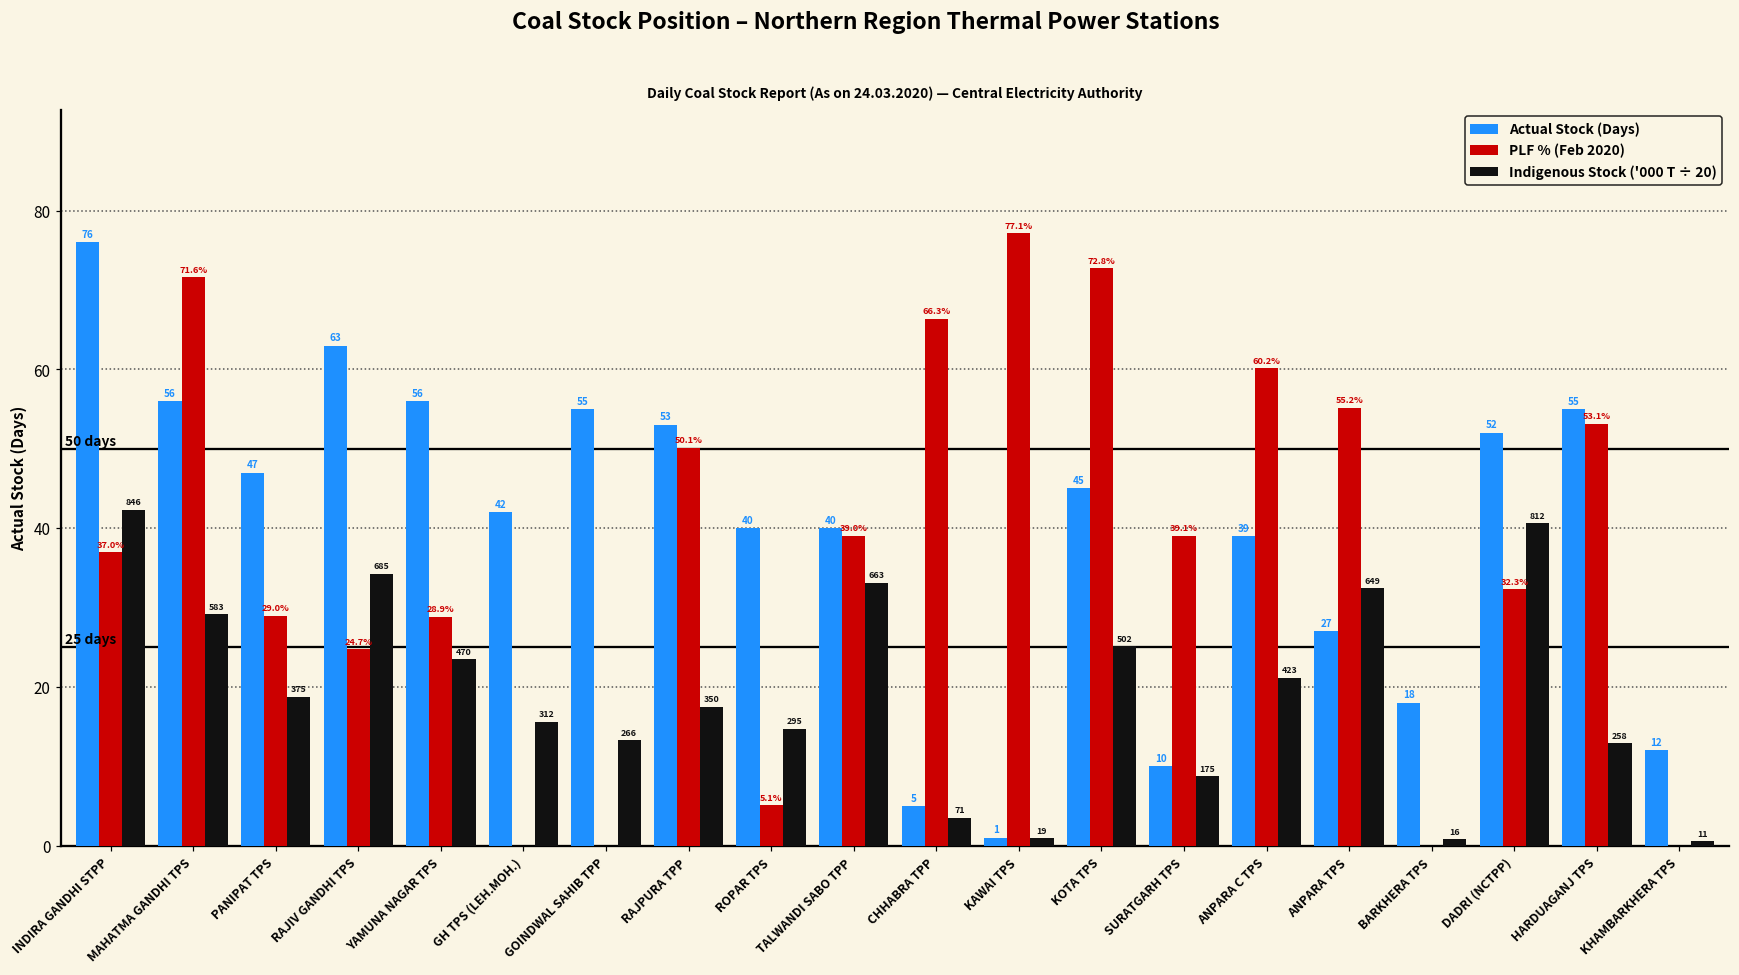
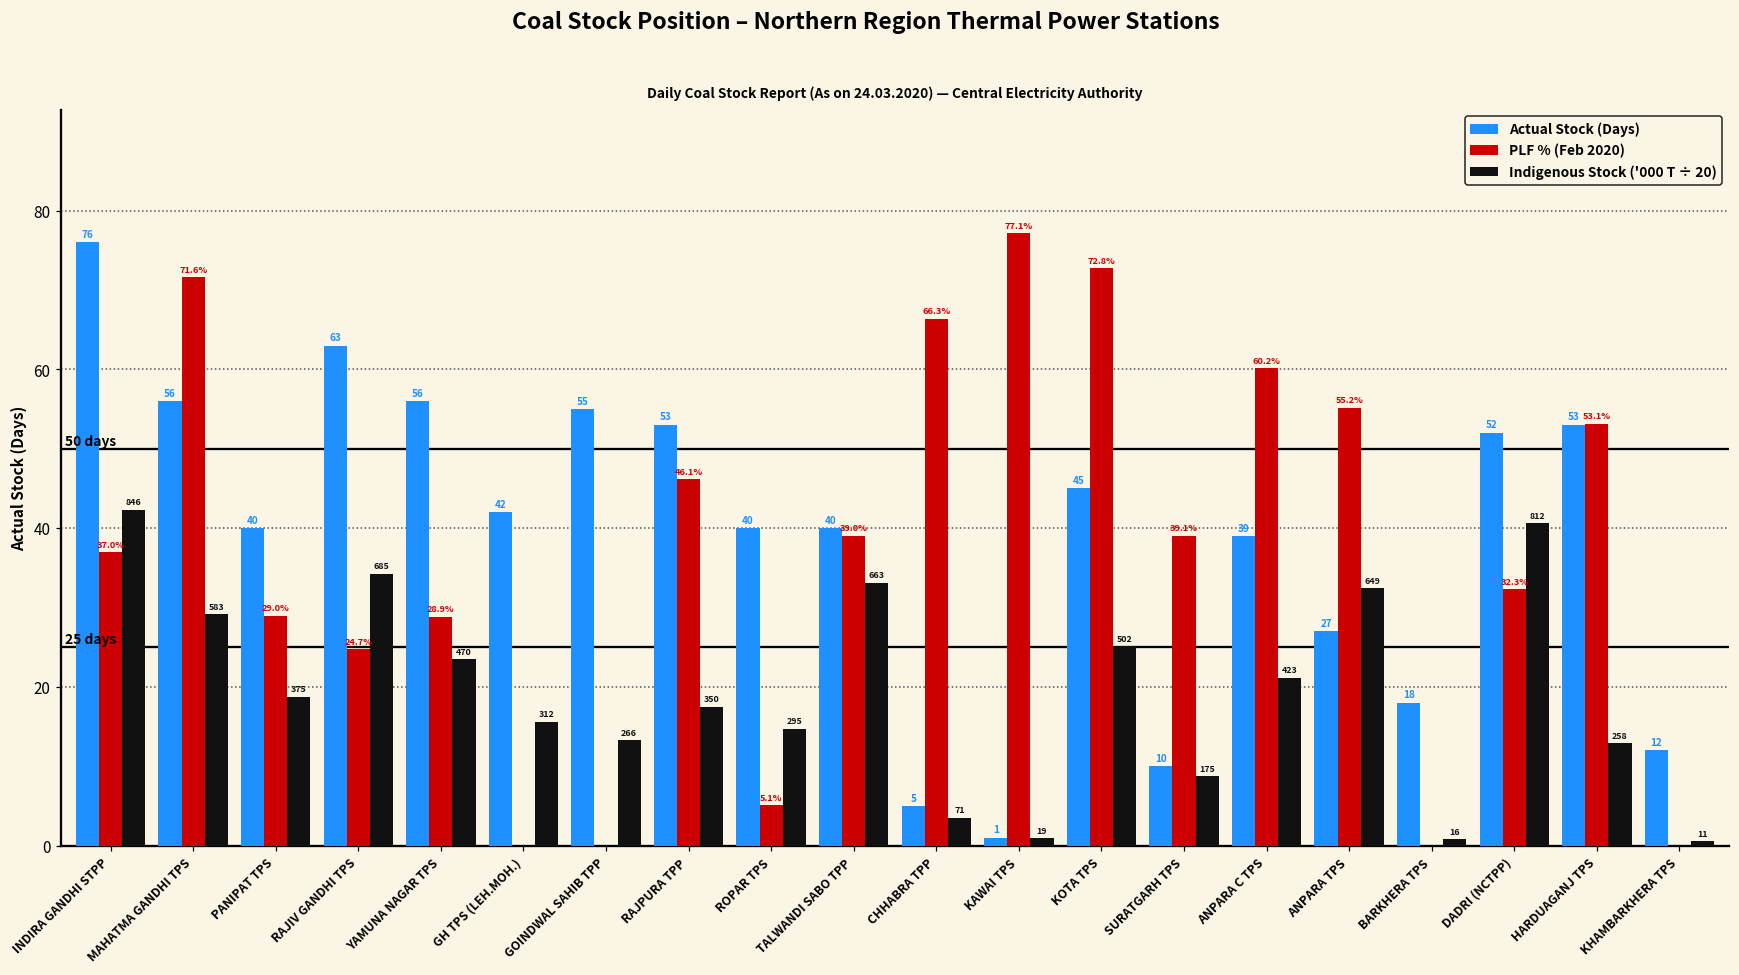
Actual Stock (Days), PANIPAT TPS: 47 -> 40
PLF % (Feb 2020), RAJPURA TPP: 50.1% -> 46.1%
Actual Stock (Days), HARDUAGANJ TPS: 55 -> 53
